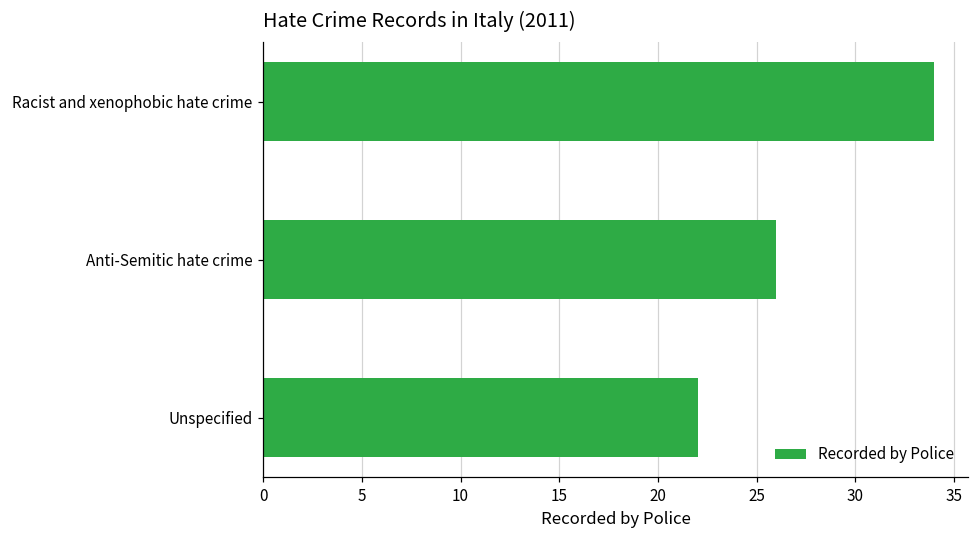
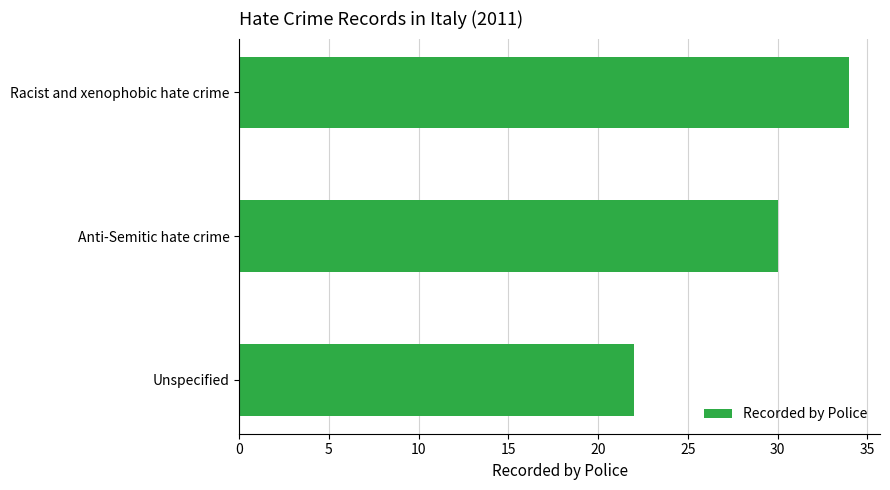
Anti-Semitic hate crime: 26 -> 30
